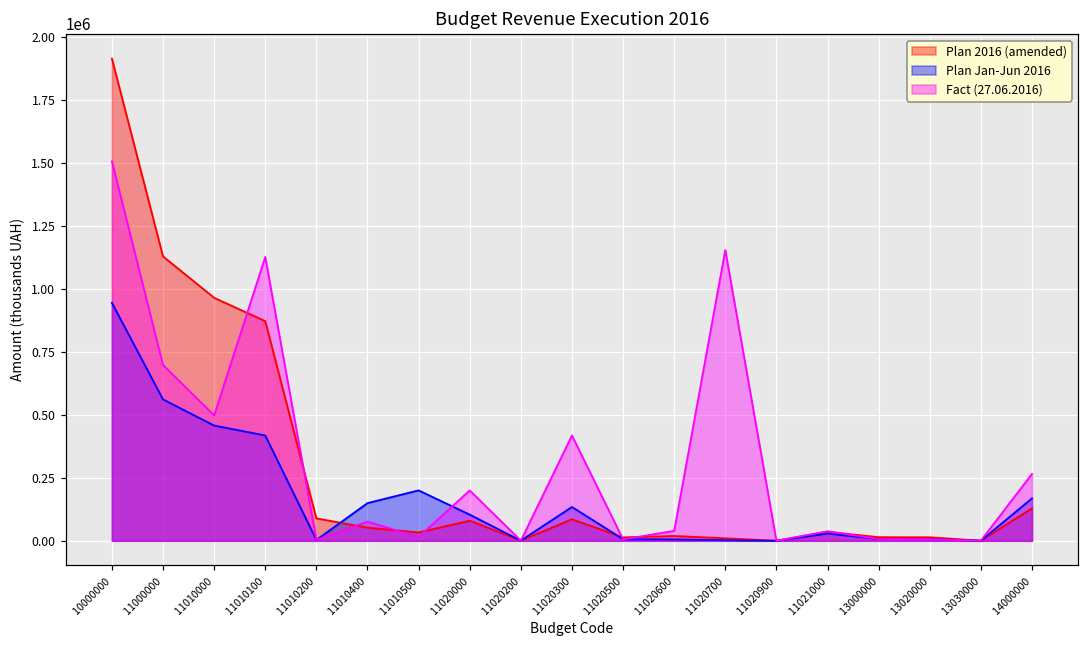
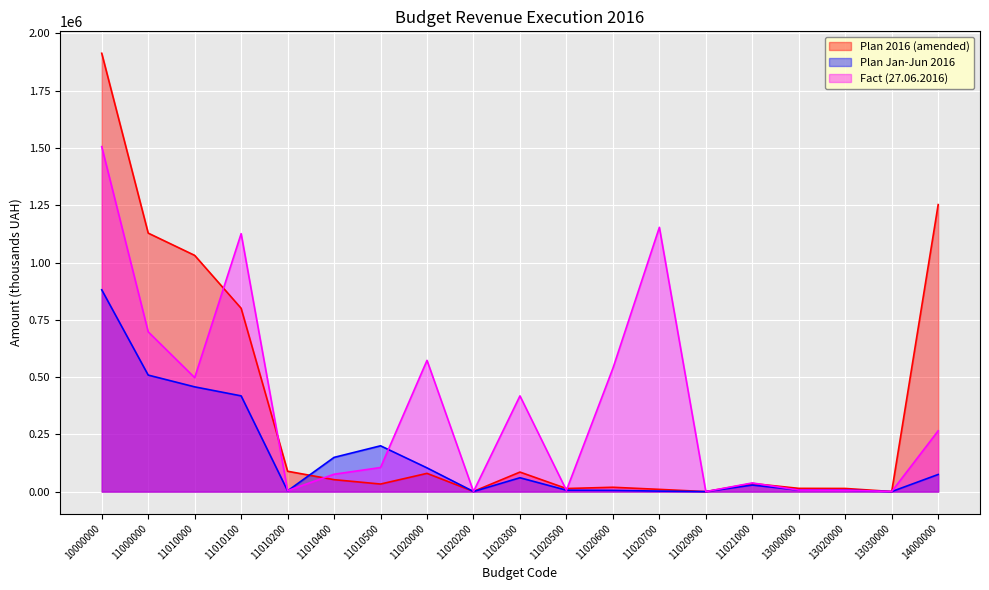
Plan Jan-Jun 2016, 10000000: 940000 -> 880000
Plan Jan-Jun 2016, 11000000: 560000 -> 510000
Plan 2016 (amended), 11010000: 960000 -> 1030000
Plan 2016 (amended), 11010100: 870000 -> 800000
Fact (27.06.2016), 11010500: 20000 -> 110000
Fact (27.06.2016), 11020000: 200000 -> 570000
Plan Jan-Jun 2016, 11020300: 130000 -> 60000
Fact (27.06.2016), 11020600: 40000 -> 540000
Plan 2016 (amended), 14000000: 130000 -> 1250000
Plan Jan-Jun 2016, 14000000: 170000 -> 70000
